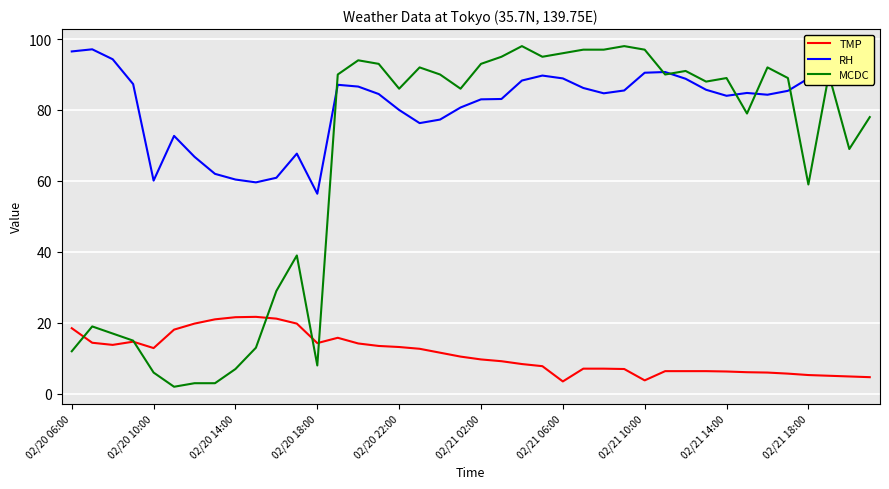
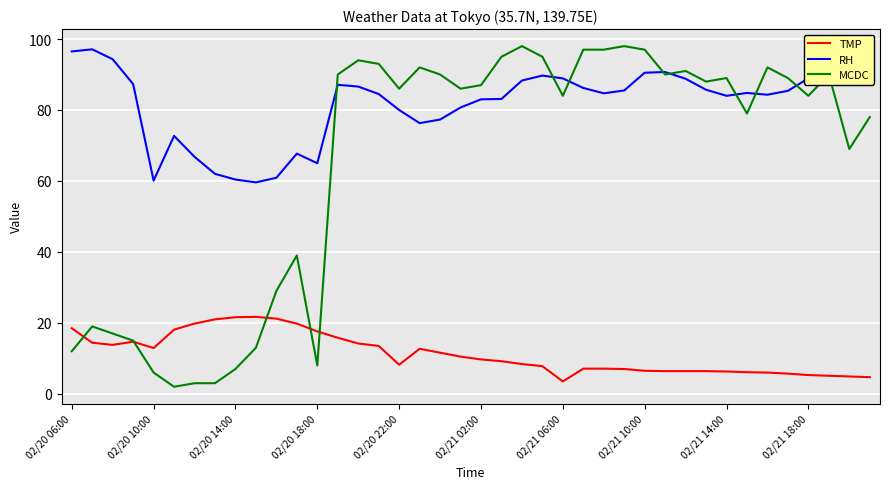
TMP, 02/20 18:00: 14 -> 18
RH, 02/20 18:00: 56 -> 65
TMP, 02/20 22:00: 13 -> 8
MCDC, 02/21 02:00: 93 -> 87
MCDC, 02/21 06:00: 96 -> 84
TMP, 02/21 10:00: 4 -> 7
MCDC, 02/21 18:00: 59 -> 84
